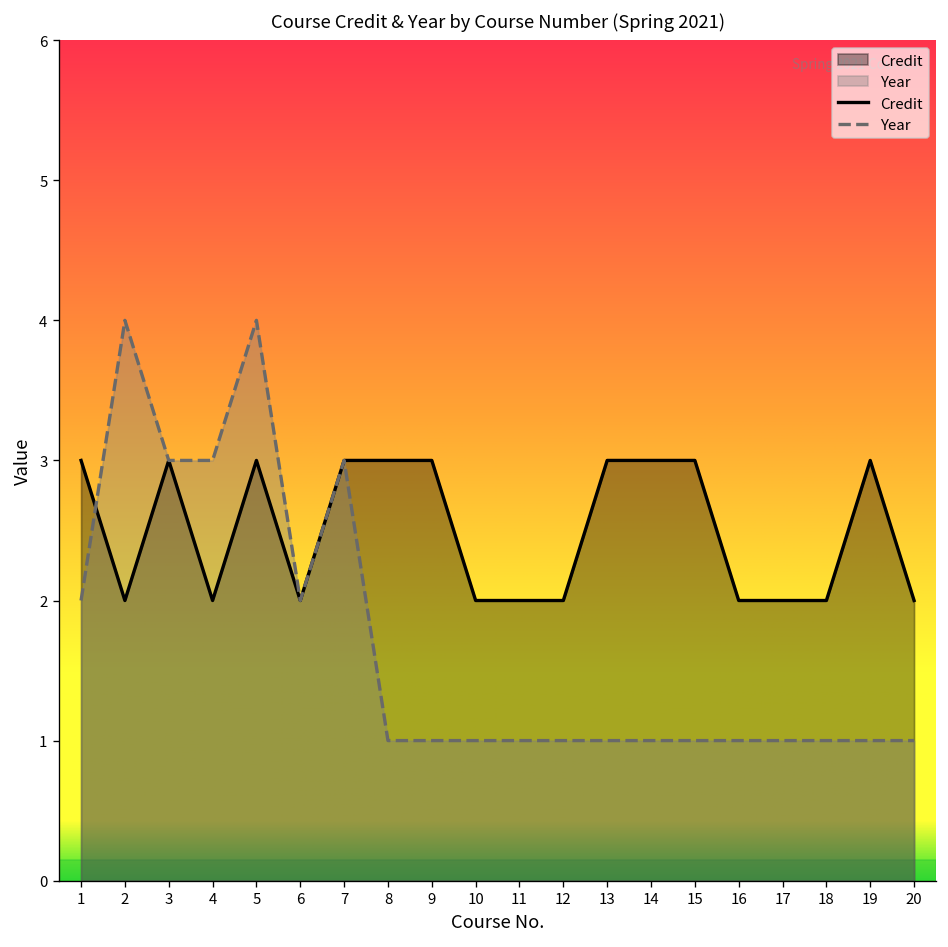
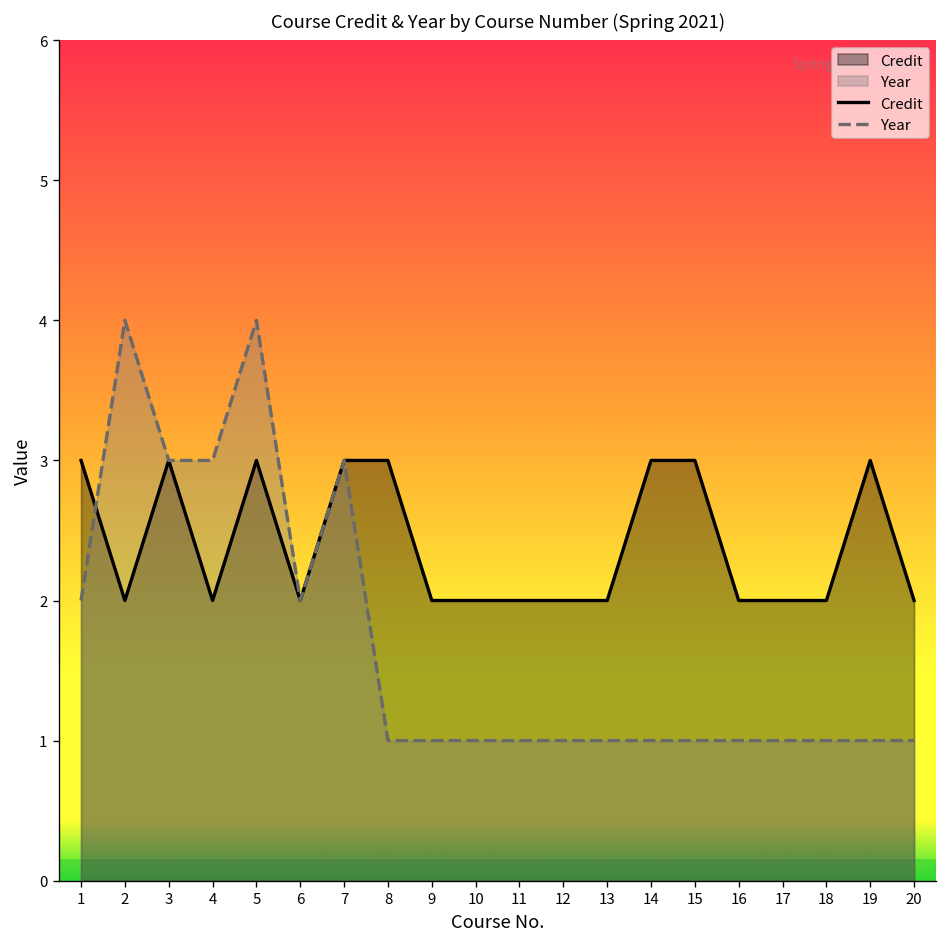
Credit, 9: 3 -> 2
Credit, 13: 3 -> 2
